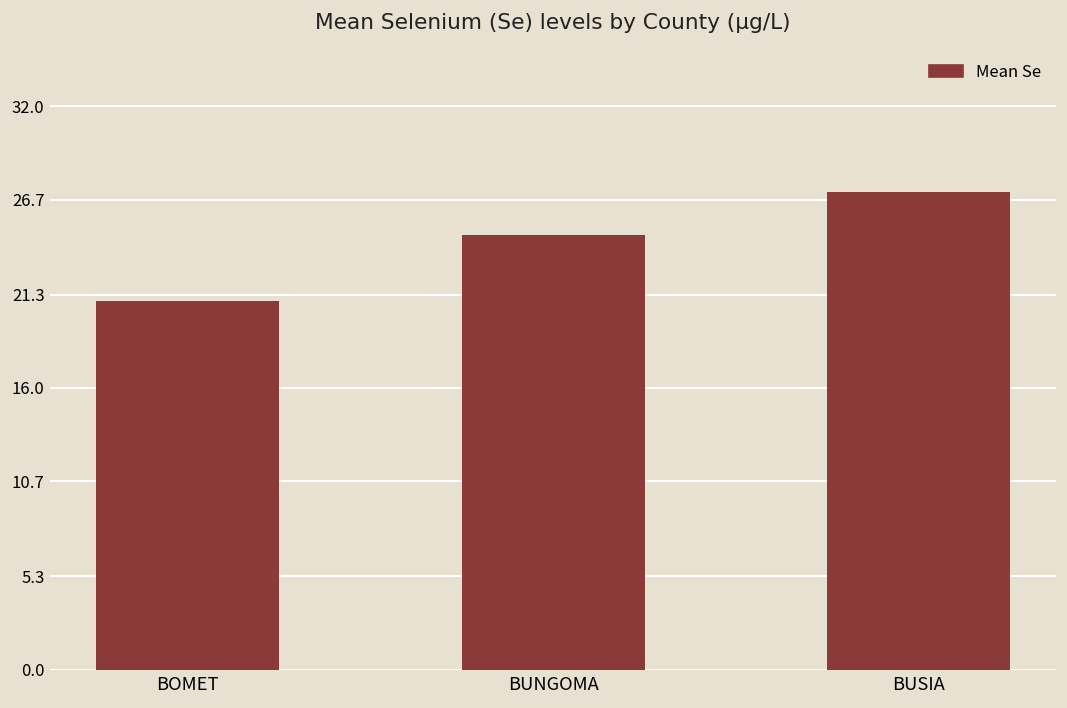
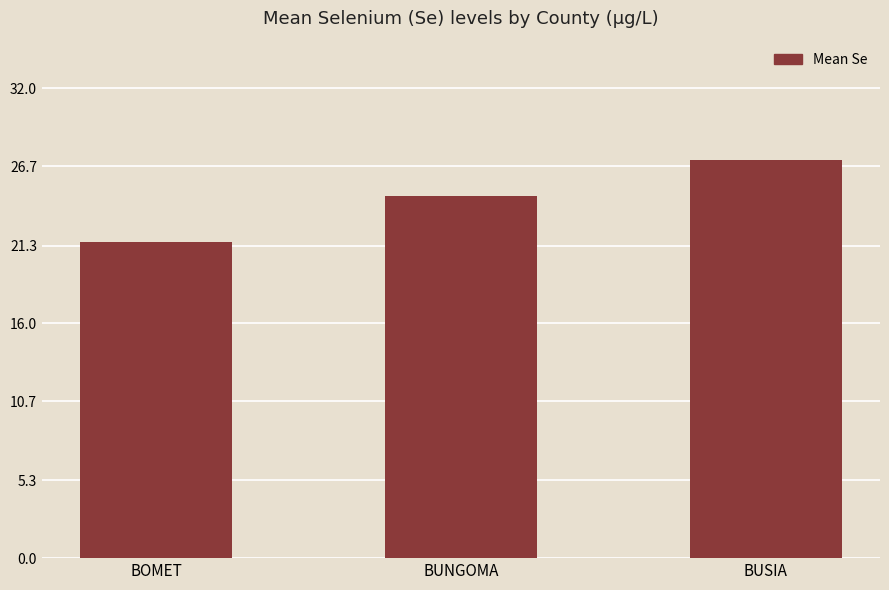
BOMET: 20.9 -> 21.5
